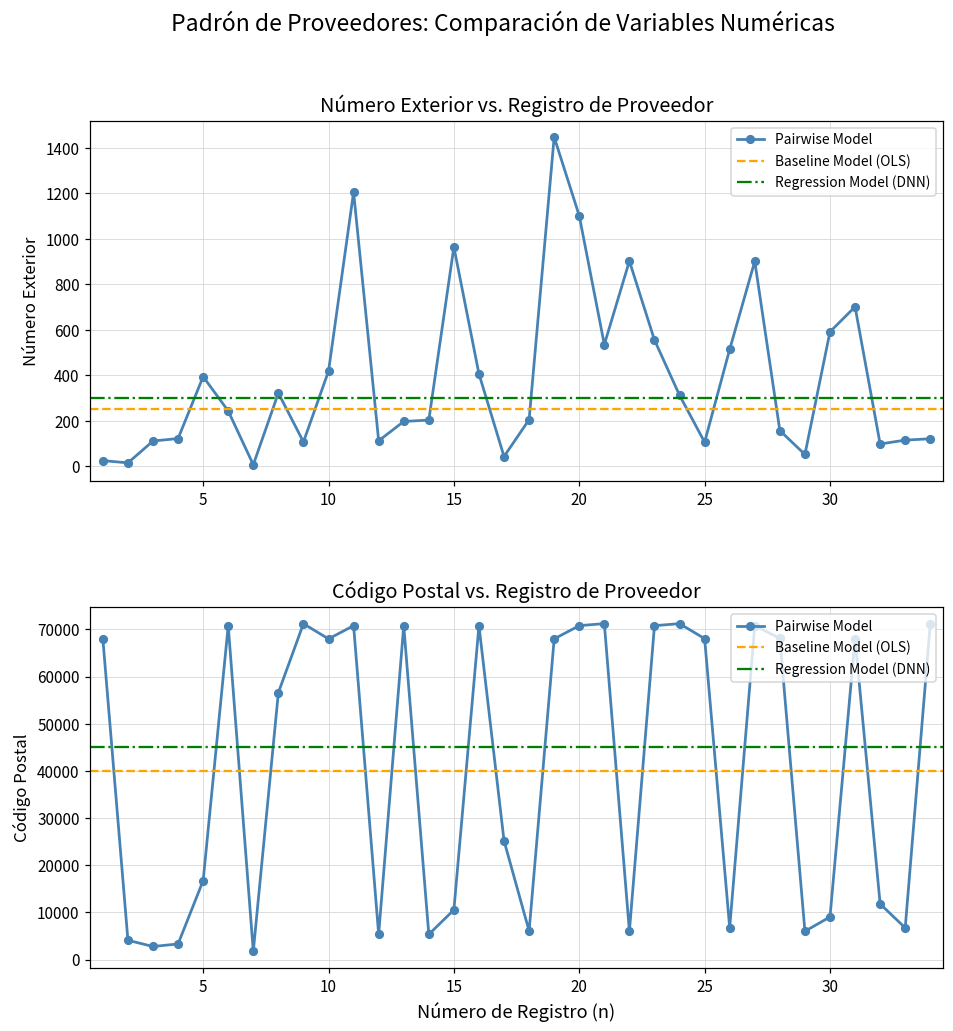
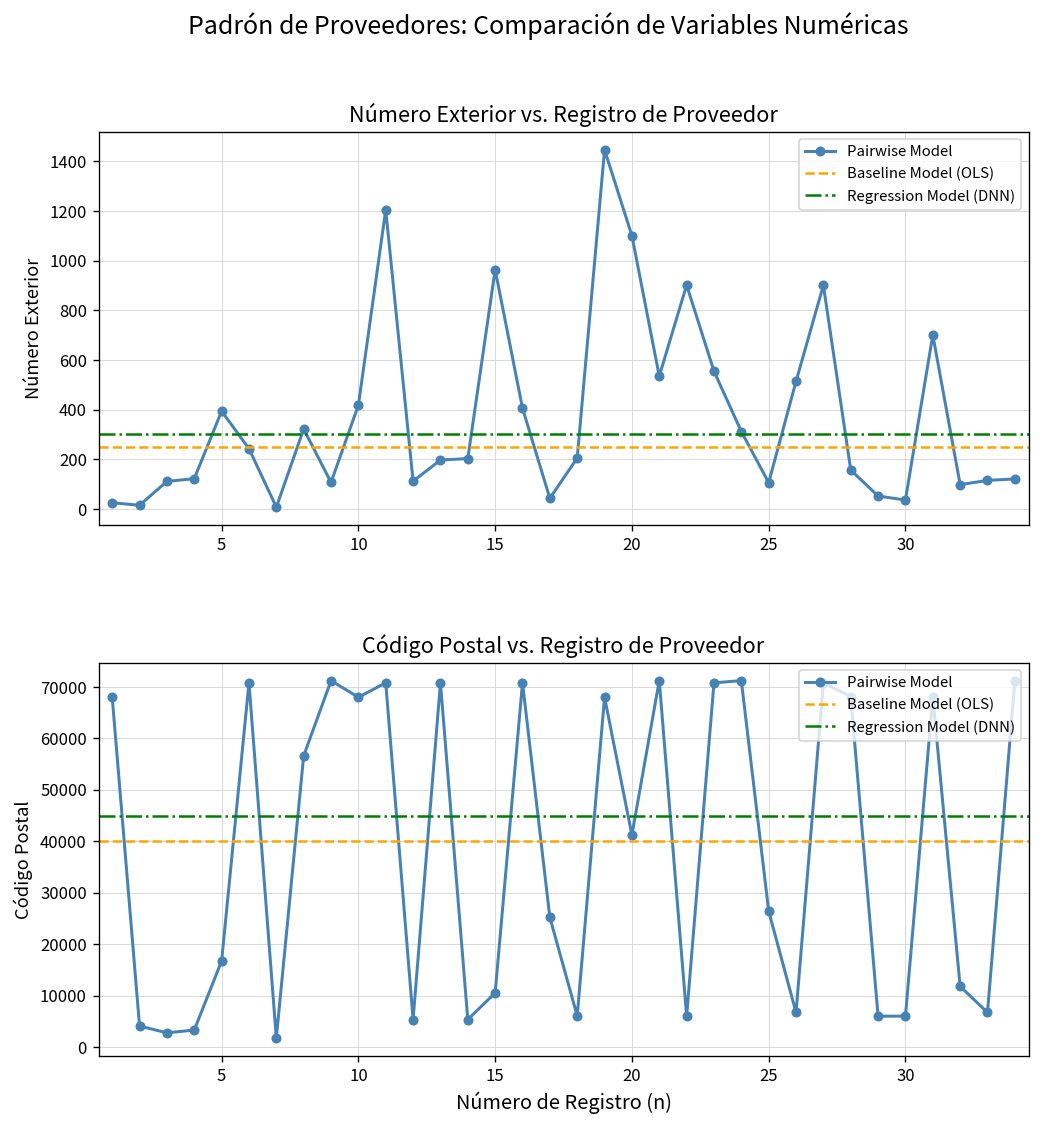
Número Exterior vs. Registro de Proveedor, 30: 590 -> 40
Código Postal vs. Registro de Proveedor, 20: 71000 -> 41000
Código Postal vs. Registro de Proveedor, 25: 68000 -> 26000
Código Postal vs. Registro de Proveedor, 30: 9000 -> 6000
